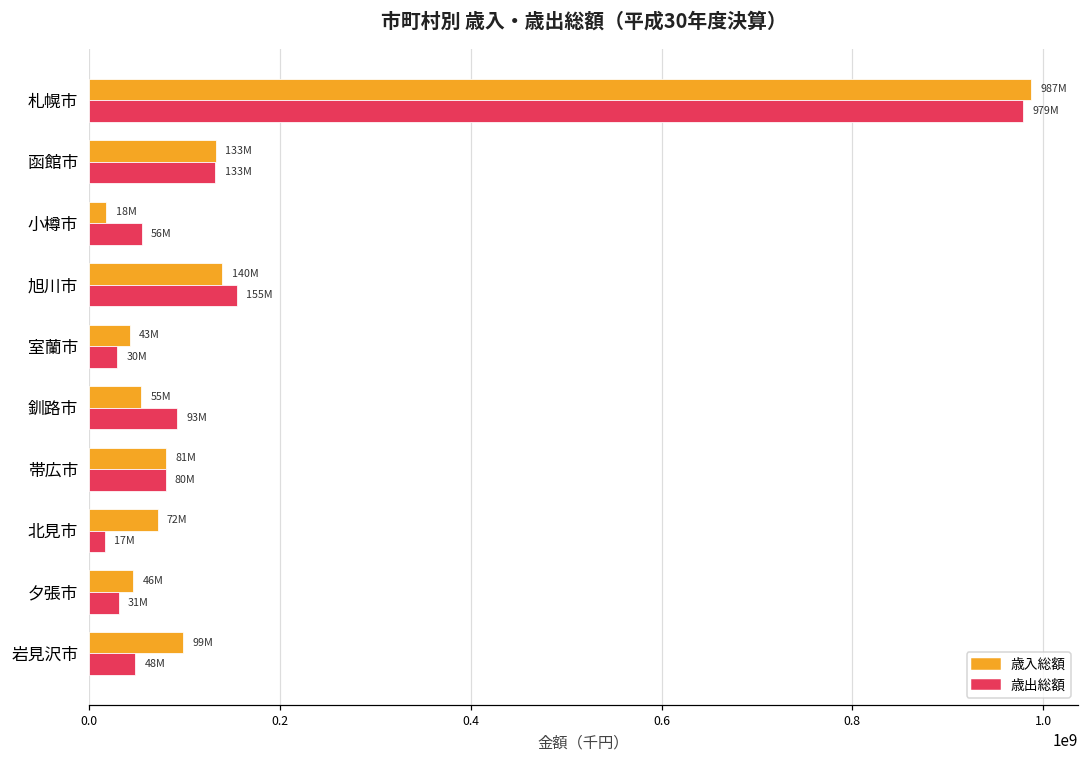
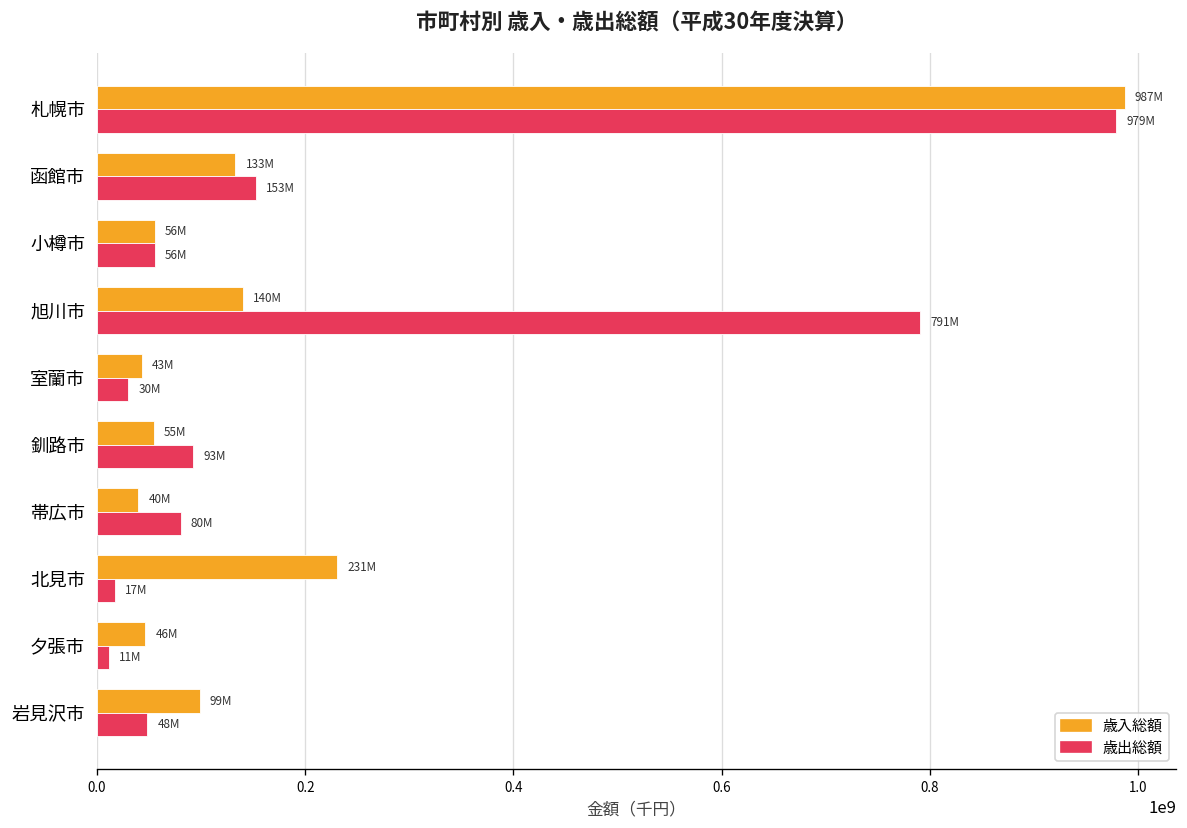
歳出総額, 函館市: 133M -> 153M
歳入総額, 小樽市: 18M -> 56M
歳出総額, 旭川市: 155M -> 791M
歳入総額, 帯広市: 81M -> 40M
歳入総額, 北見市: 72M -> 231M
歳出総額, 夕張市: 31M -> 11M
